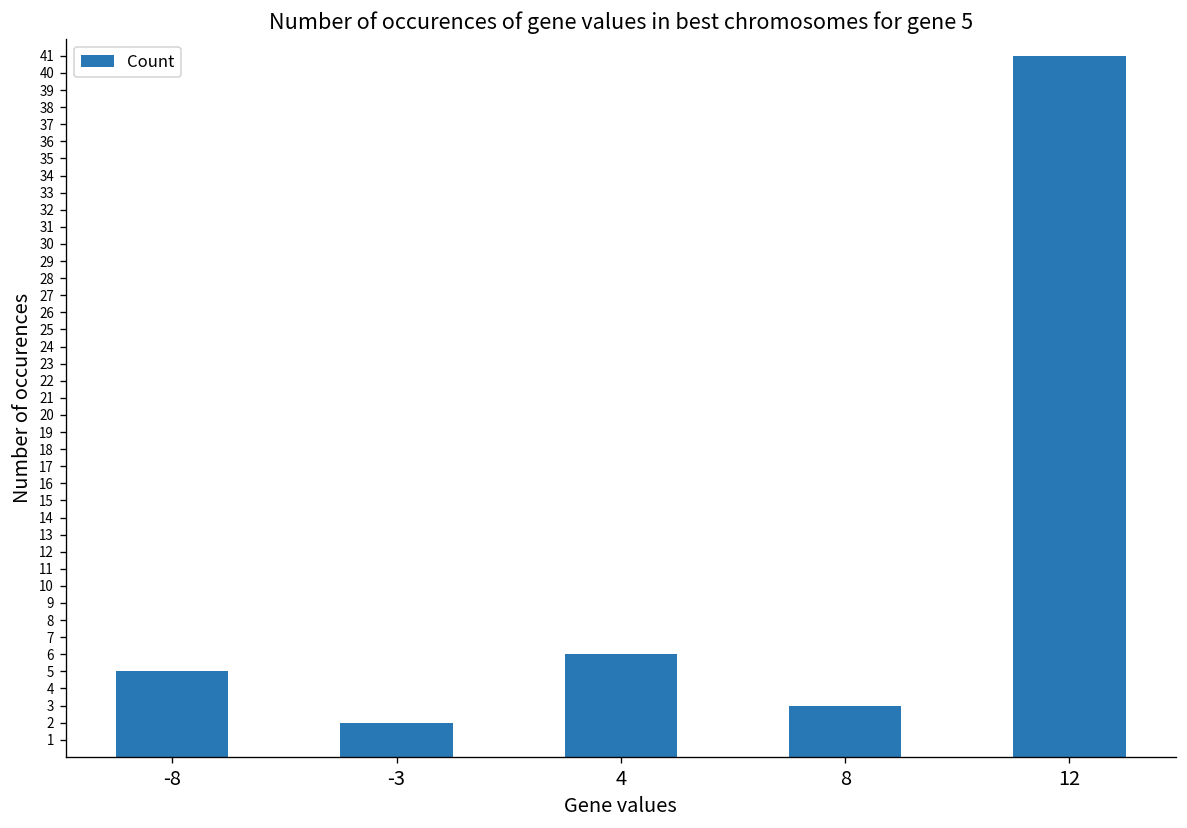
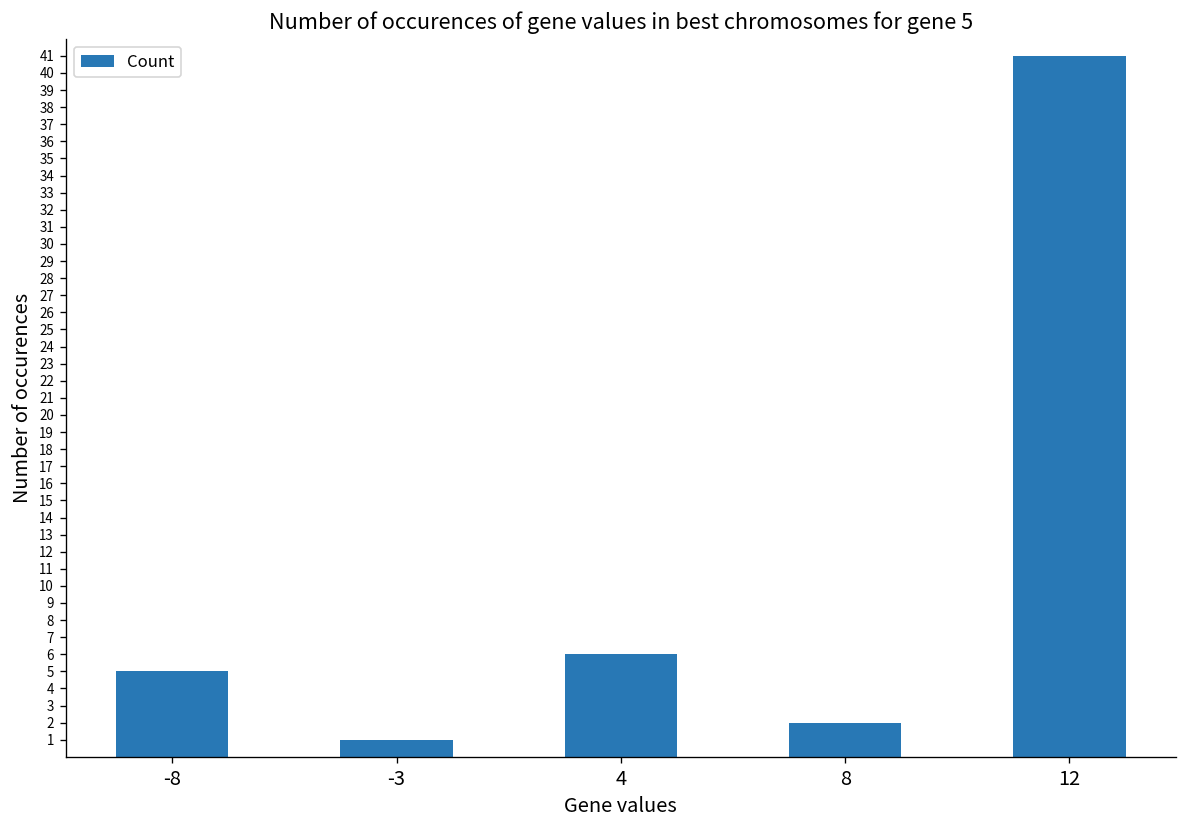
-3: 2 -> 1
8: 3 -> 2
